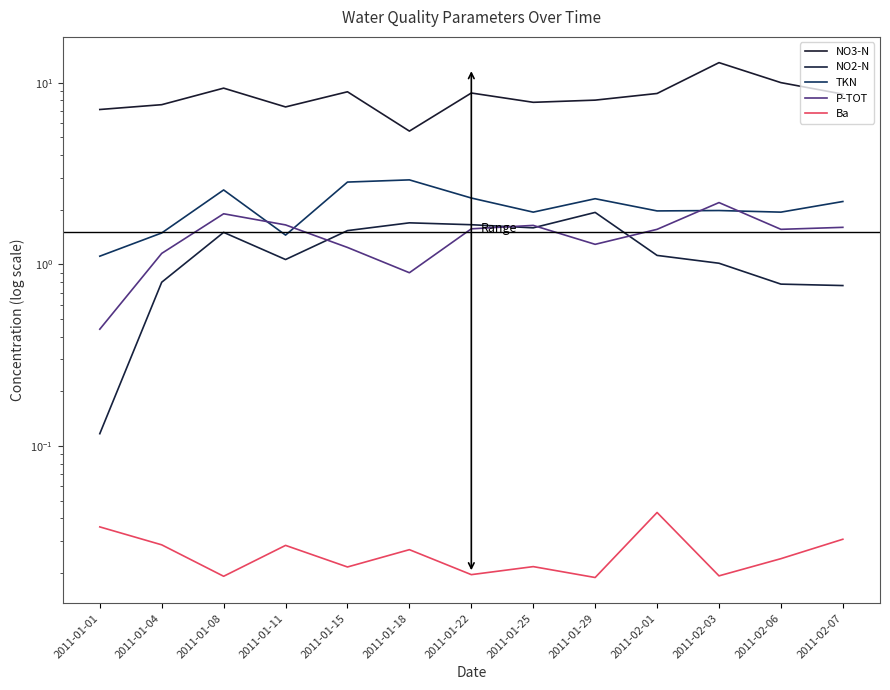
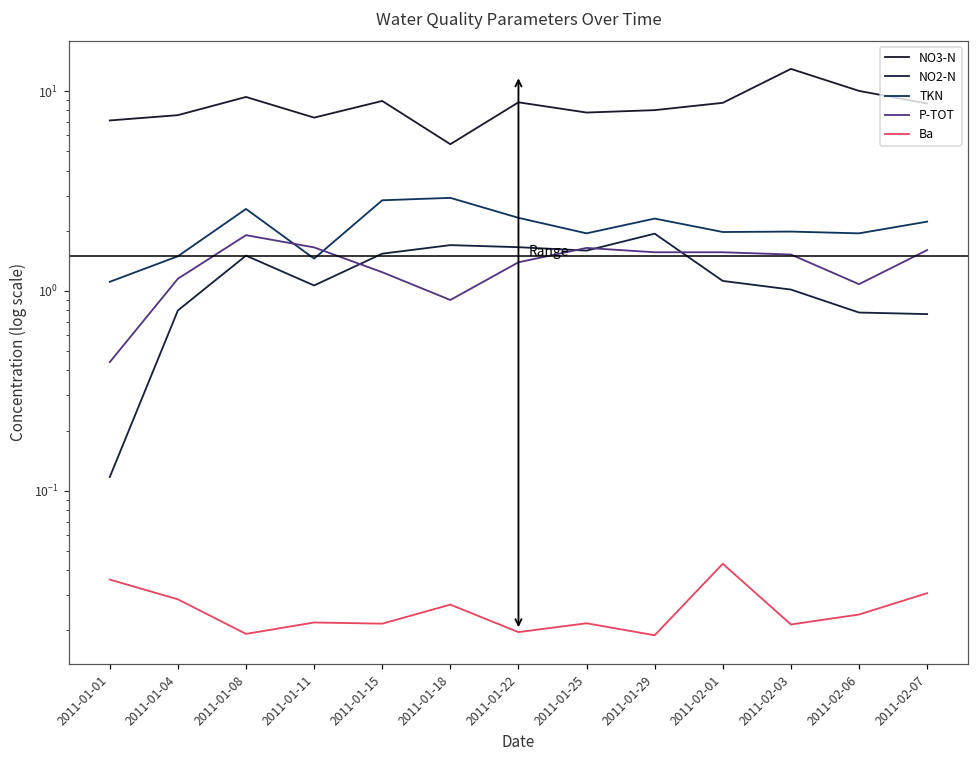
Ba, 2011-01-11: 0.028 -> 0.022
P-TOT, 2011-01-22: 1.6 -> 1.4
P-TOT, 2011-01-29: 1.3 -> 1.6
P-TOT, 2011-02-03: 2.2 -> 1.5
Ba, 2011-02-03: 0.019 -> 0.021
P-TOT, 2011-02-06: 1.6 -> 1.1
